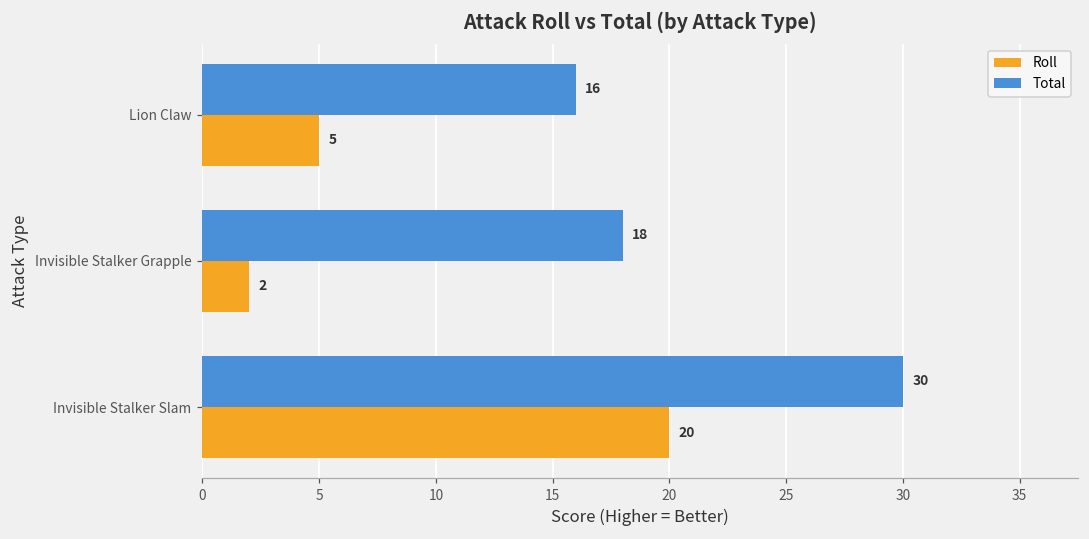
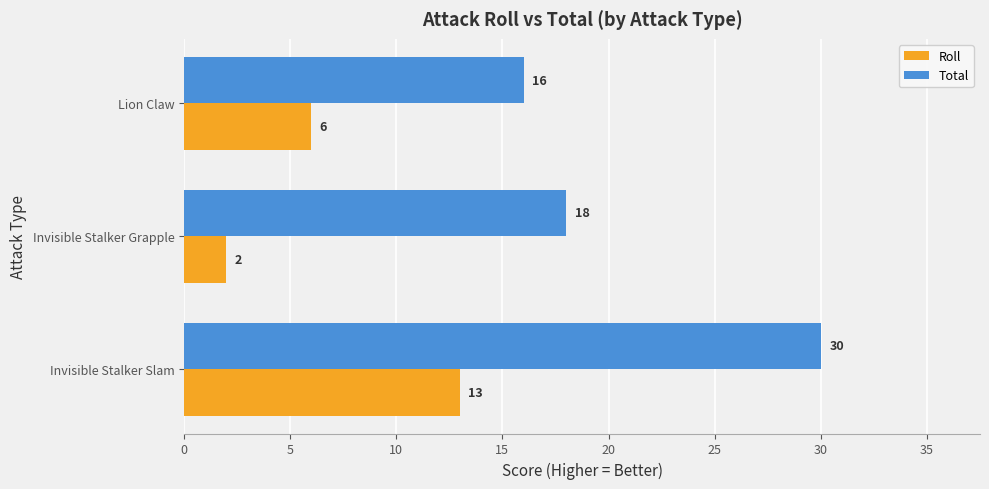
Roll, Lion Claw: 5 -> 6
Roll, Invisible Stalker Slam: 20 -> 13
